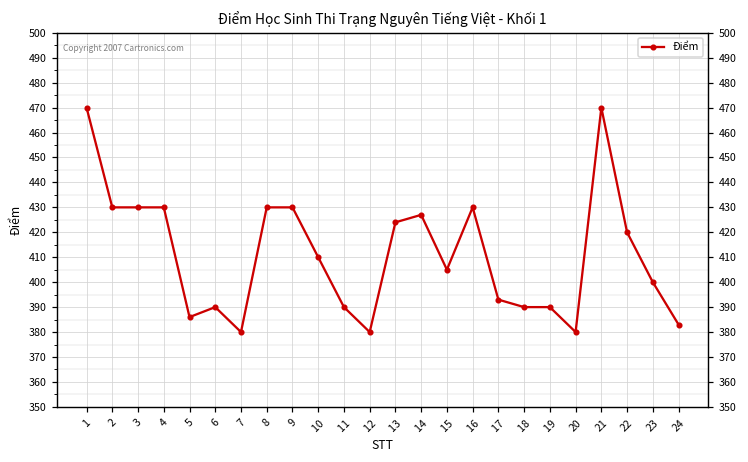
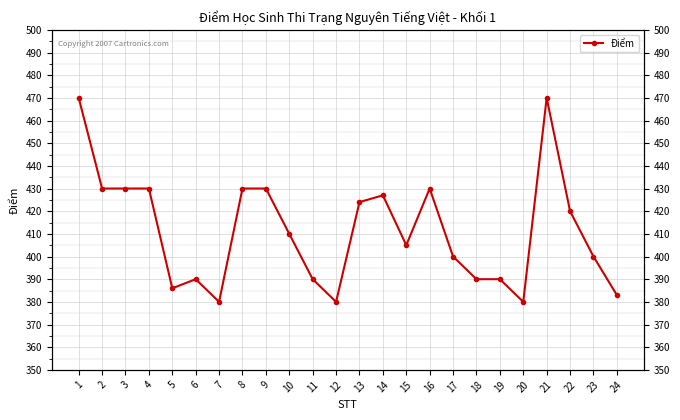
17: 393 -> 400
